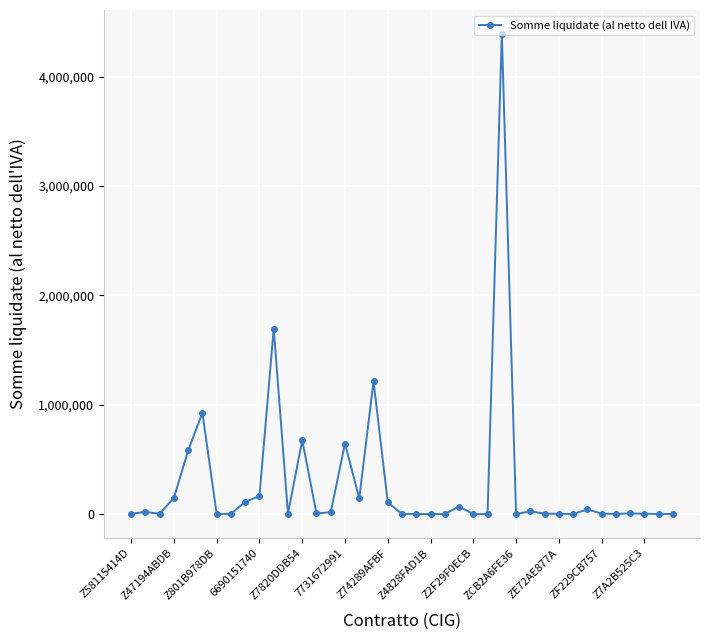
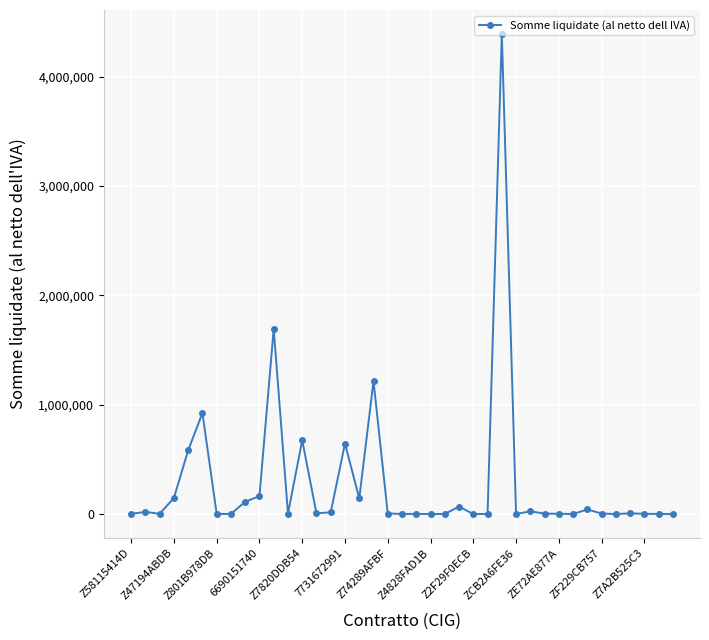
Z74289AFBF: 110,000 -> 10,000
